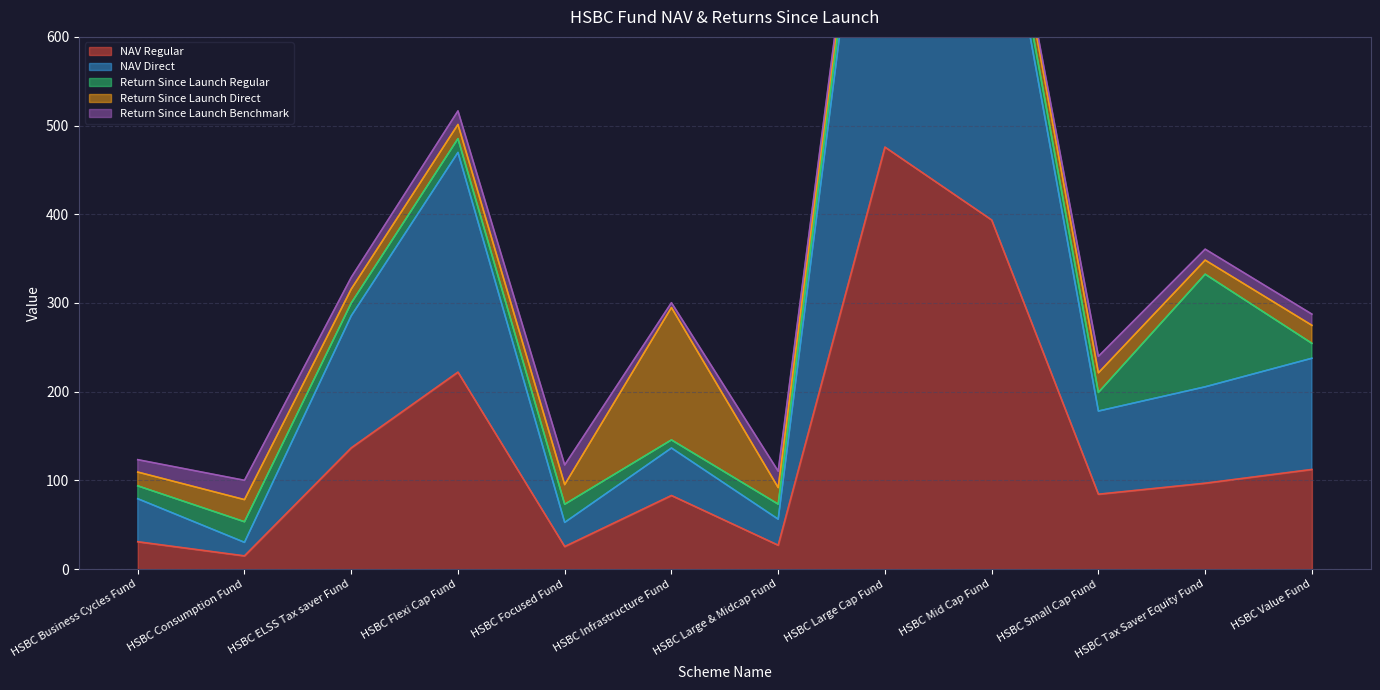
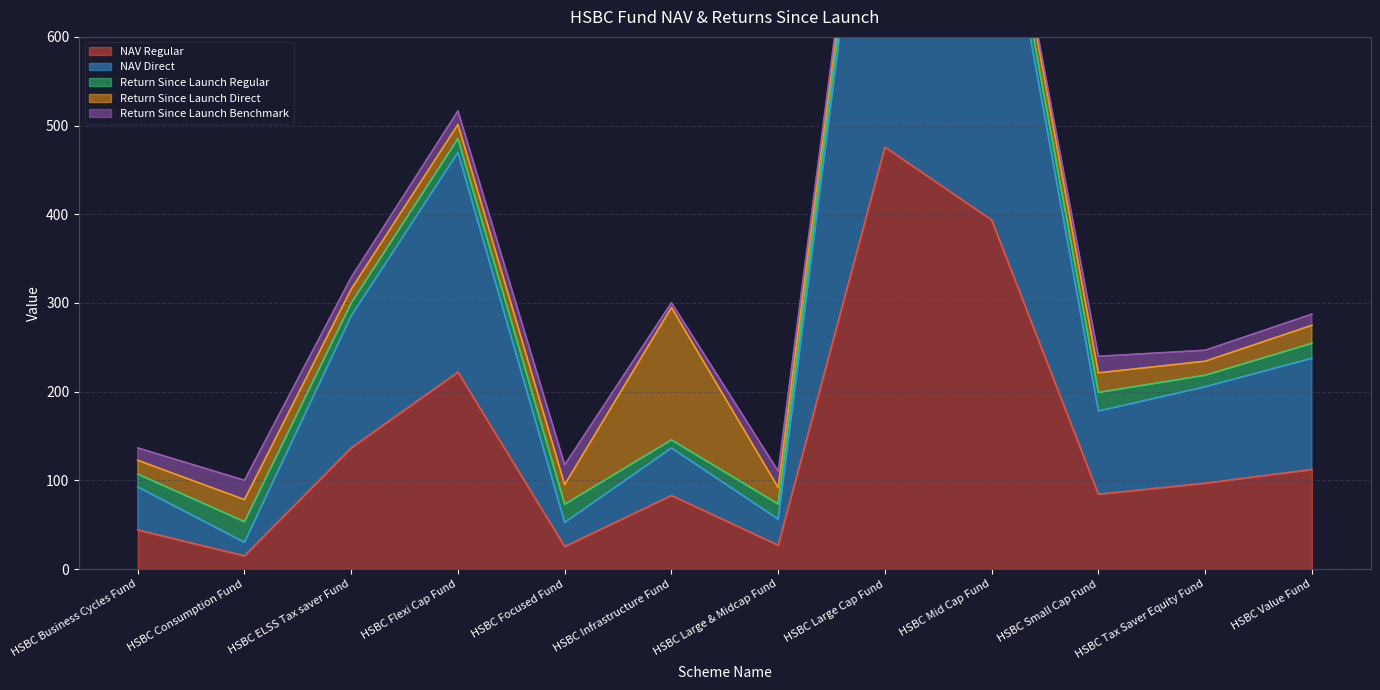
NAV Regular, HSBC Business Cycles Fund: 30 -> 40
Return Since Launch Regular, HSBC Tax Saver Equity Fund: 130 -> 10
